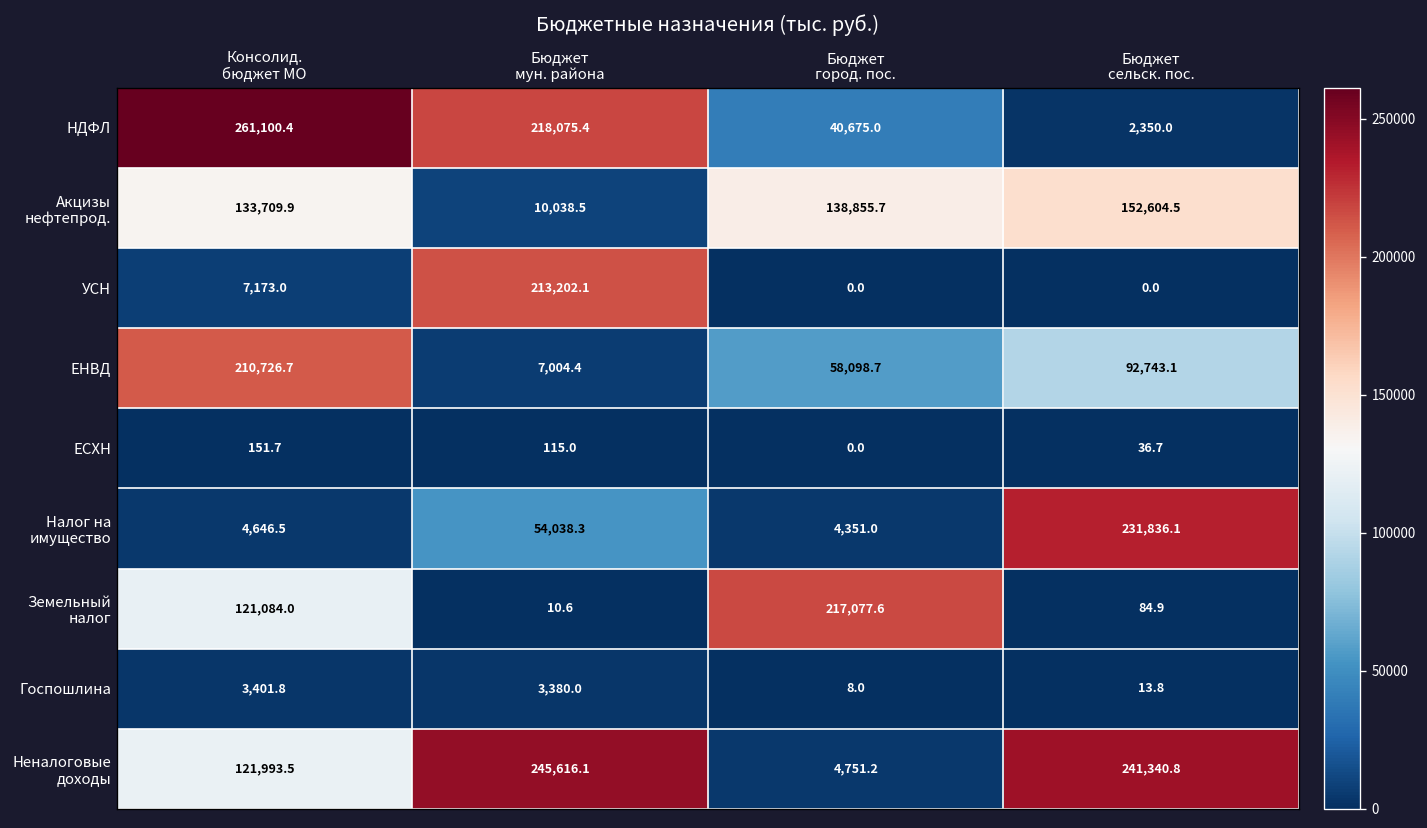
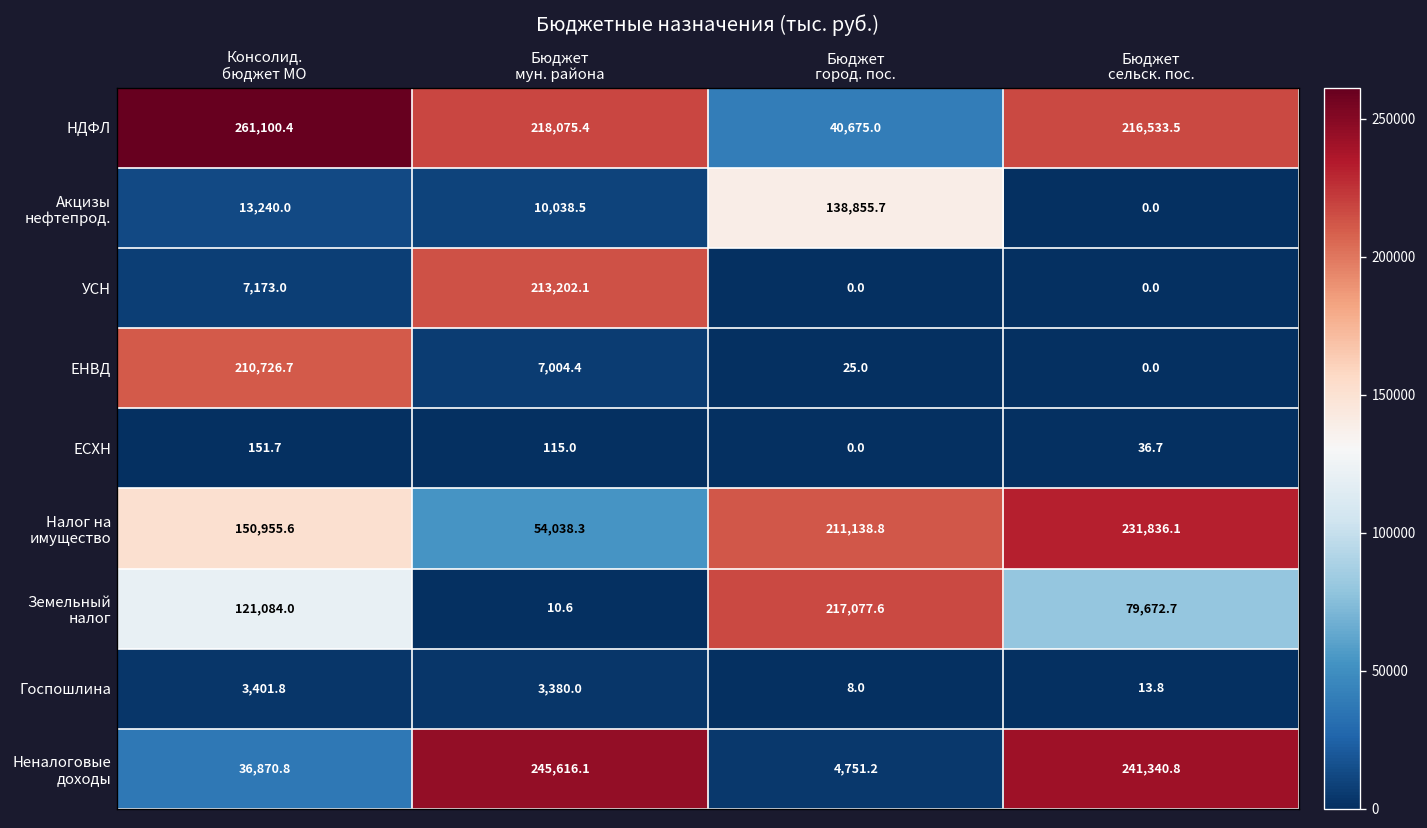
НДФЛ, Бюджет сельск. пос.: 2,350.0 -> 216,533.5
Акцизы нефтепрод., Консолид. бюджет МО: 133,709.9 -> 13,240.0
Акцизы нефтепрод., Бюджет сельск. пос.: 152,604.5 -> 0.0
ЕНВД, Бюджет город. пос.: 58,098.7 -> 25.0
ЕНВД, Бюджет сельск. пос.: 92,743.1 -> 0.0
Налог на имущество, Консолид. бюджет МО: 4,646.5 -> 150,955.6
Налог на имущество, Бюджет город. пос.: 4,351.0 -> 211,138.8
Земельный налог, Бюджет сельск. пос.: 84.9 -> 79,672.7
Неналоговые доходы, Консолид. бюджет МО: 121,993.5 -> 36,870.8
